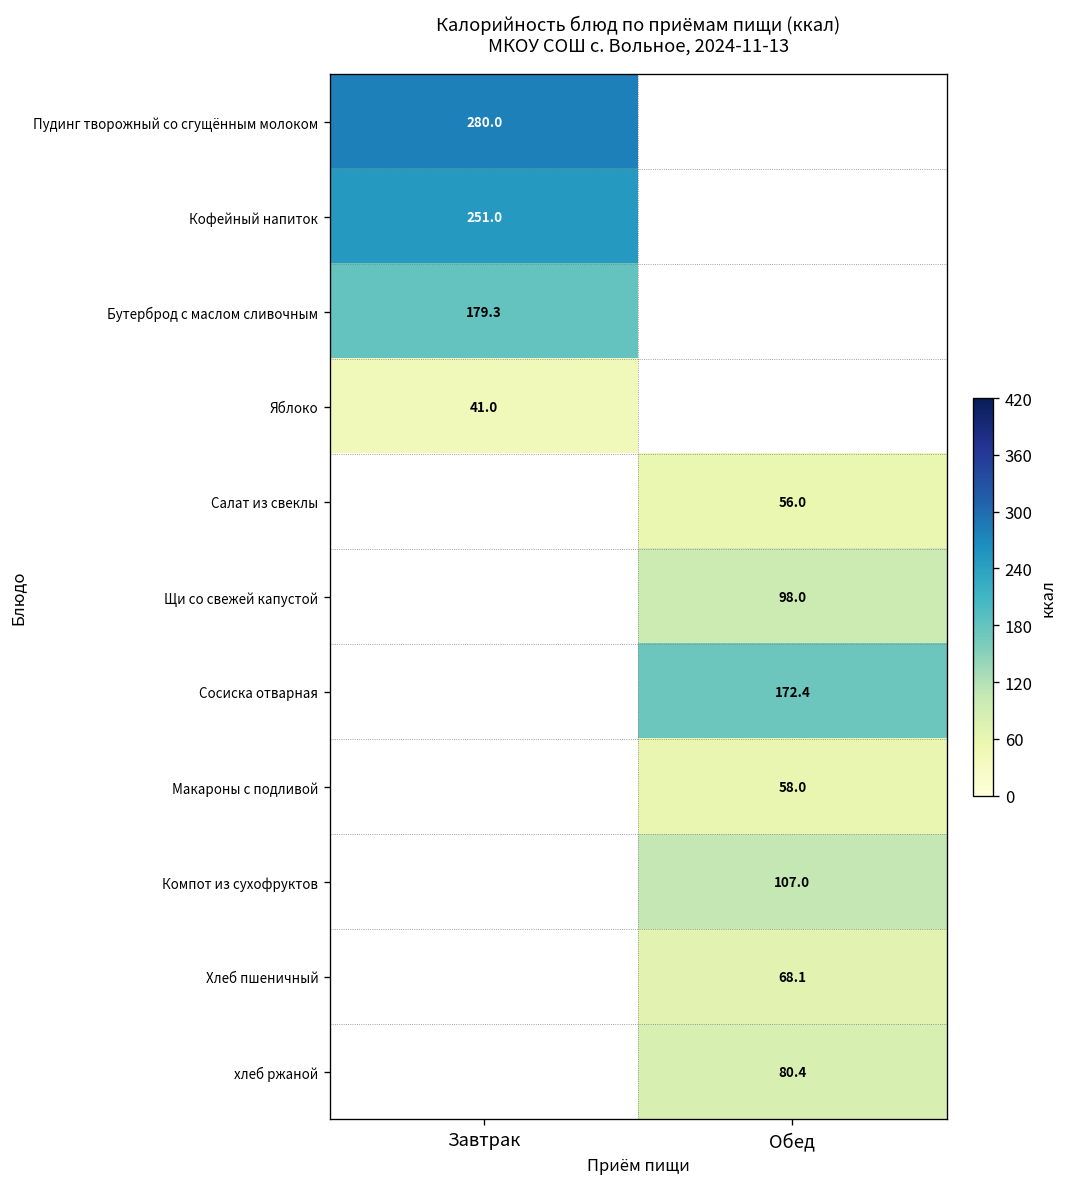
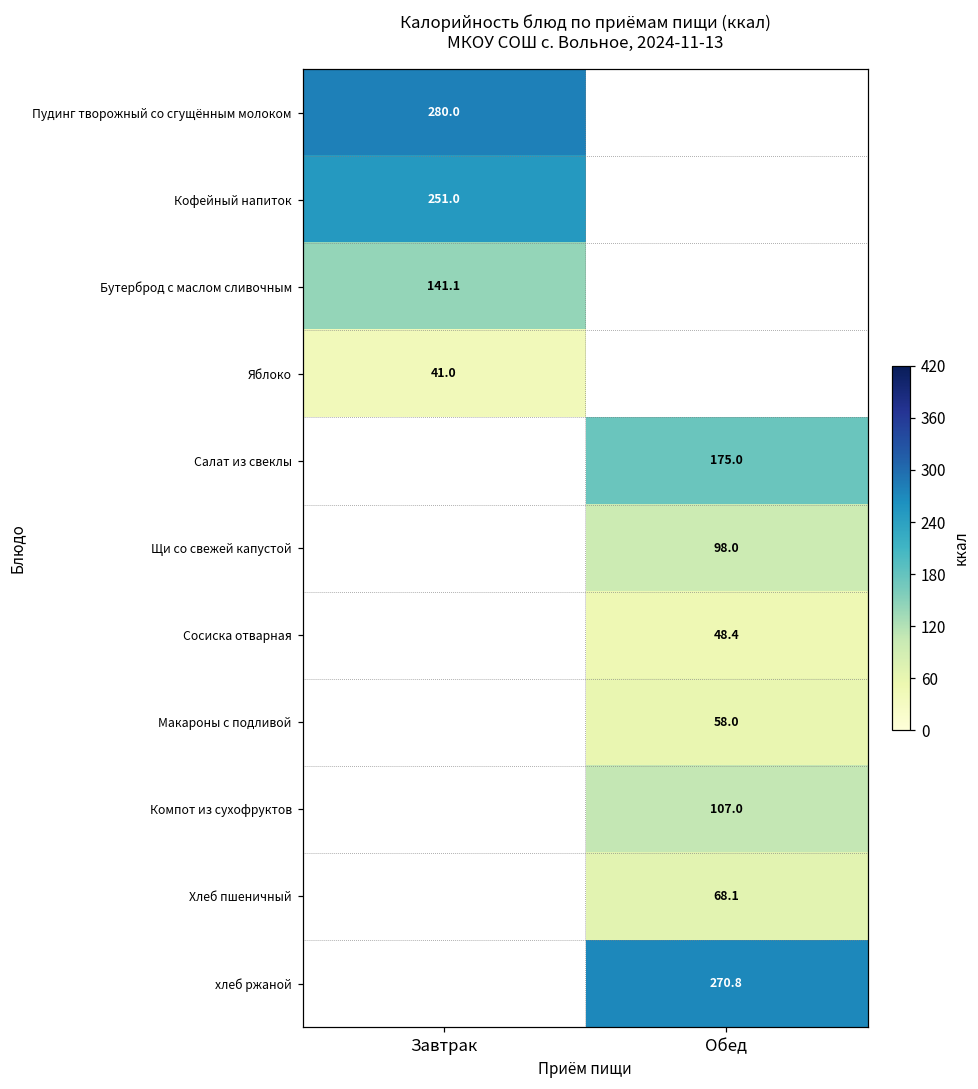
Бутерброд с маслом сливочным, Завтрак: 179.3 -> 141.1
Салат из свеклы, Обед: 56.0 -> 175.0
Сосиска отварная, Обед: 172.4 -> 48.4
хлеб ржаной, Обед: 80.4 -> 270.8
